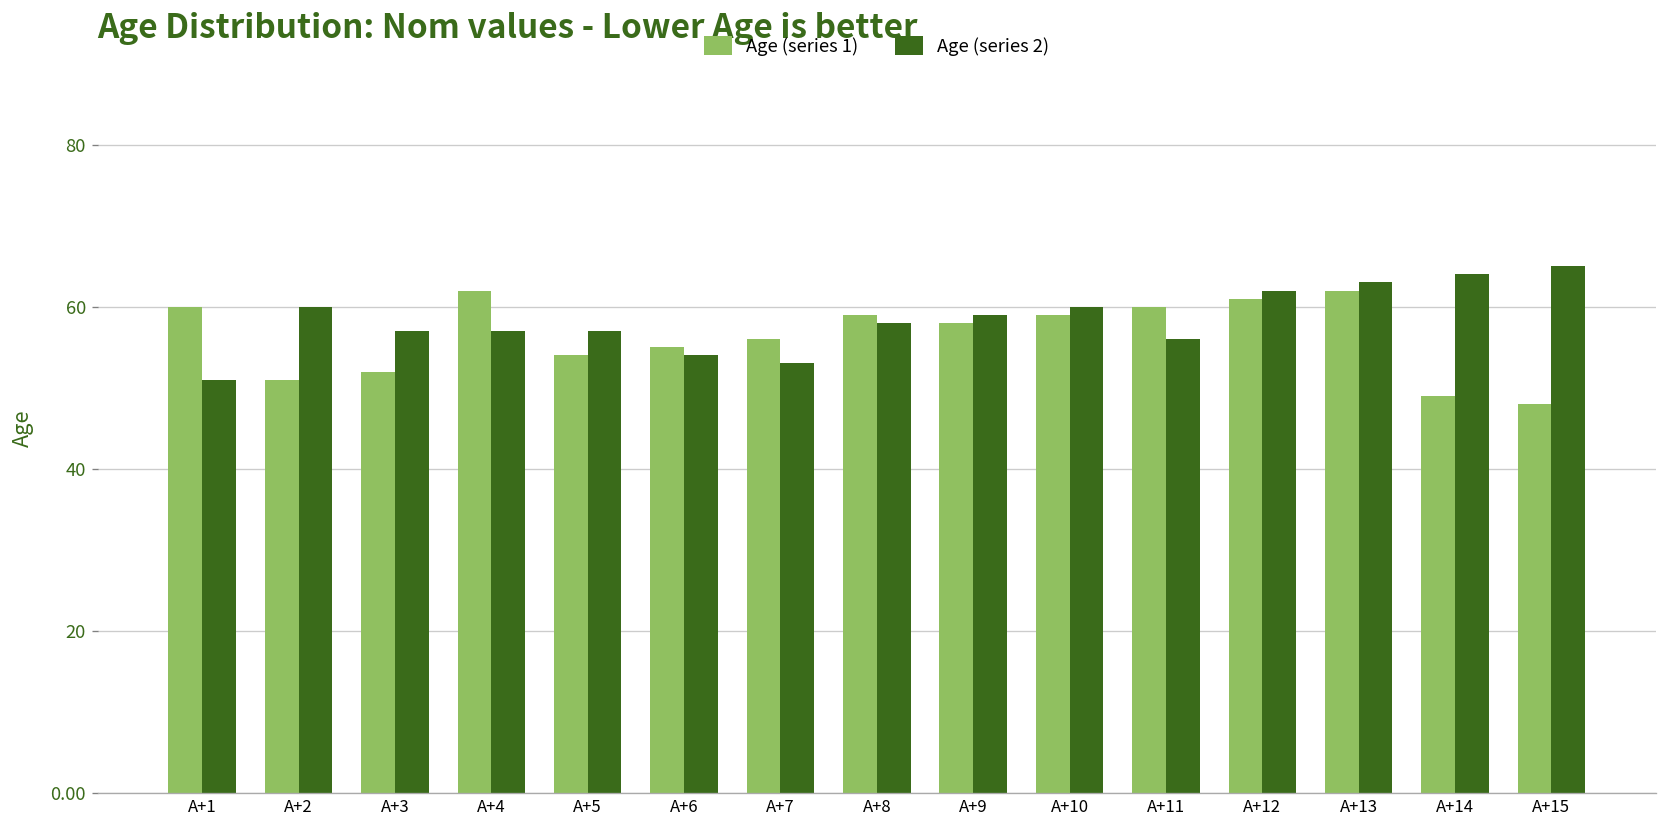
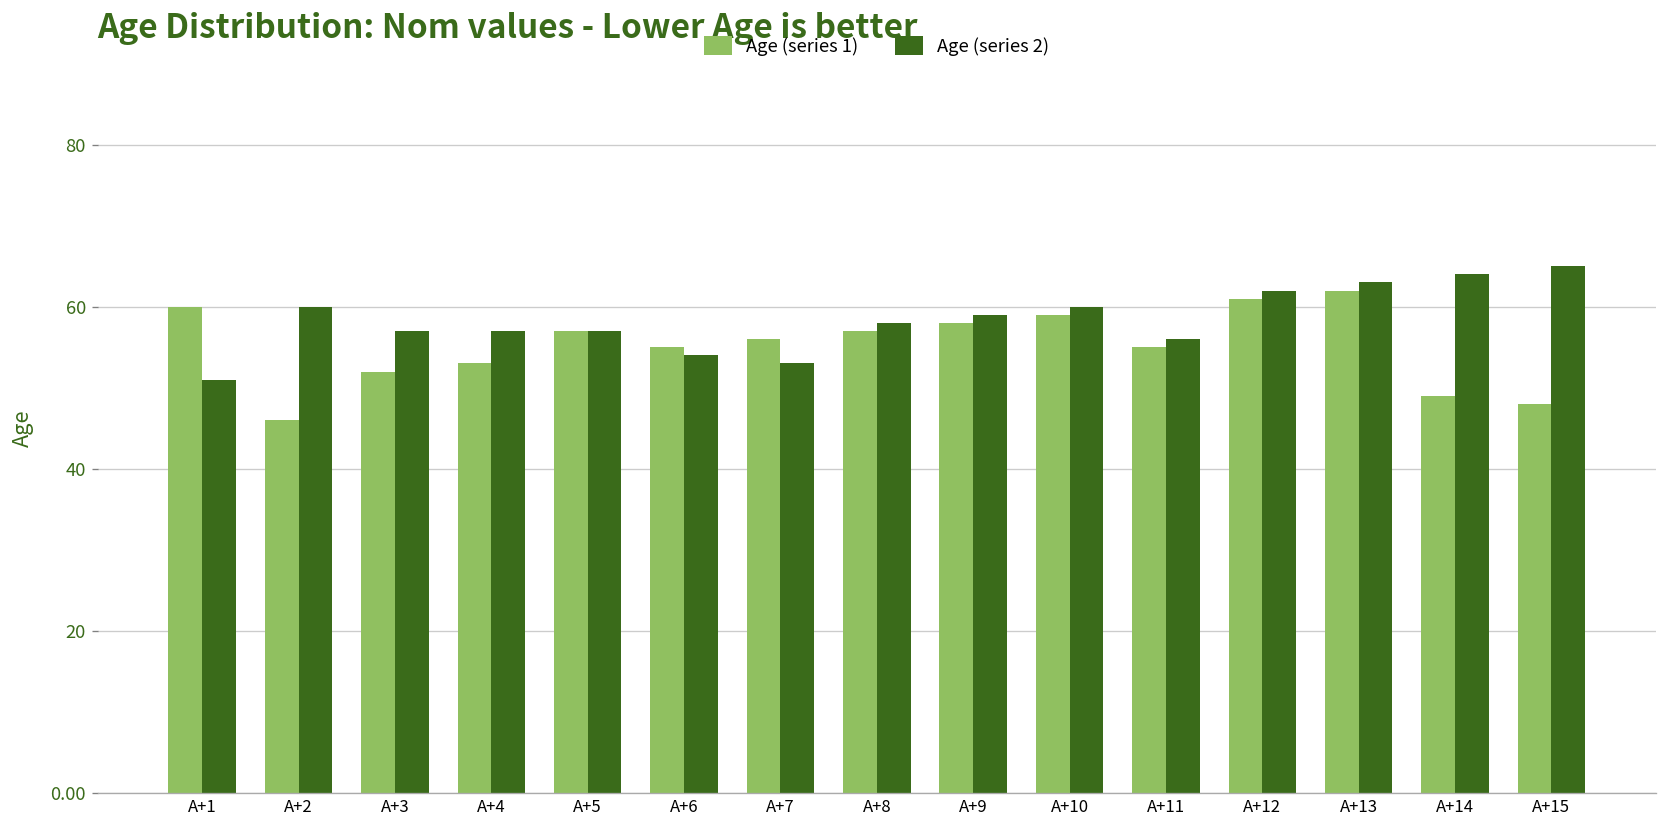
Age (series 1), A+2: 51 -> 46
Age (series 1), A+4: 62 -> 53
Age (series 1), A+5: 54 -> 57
Age (series 1), A+8: 59 -> 57
Age (series 1), A+11: 60 -> 55
